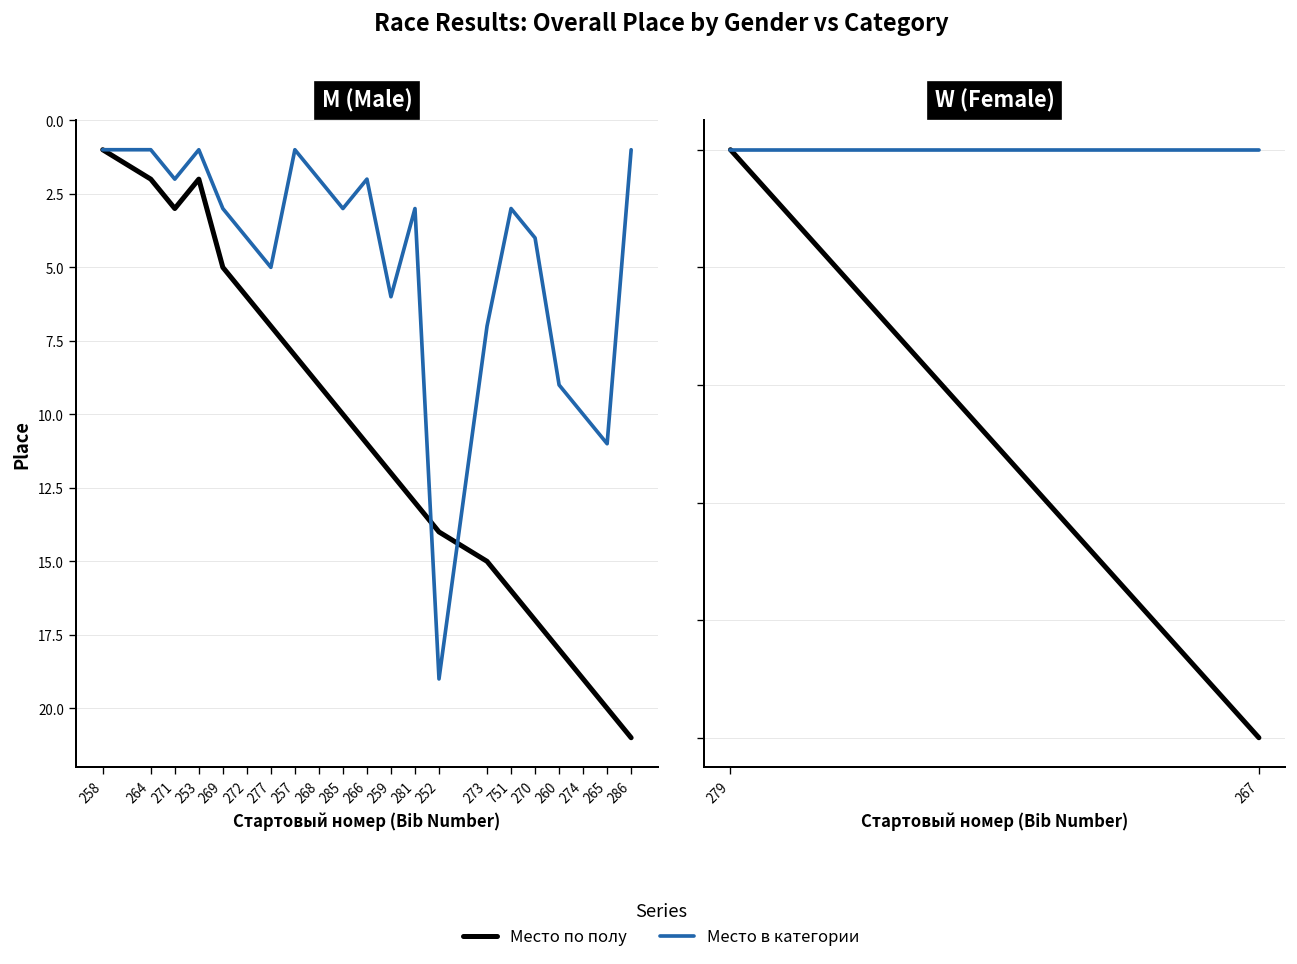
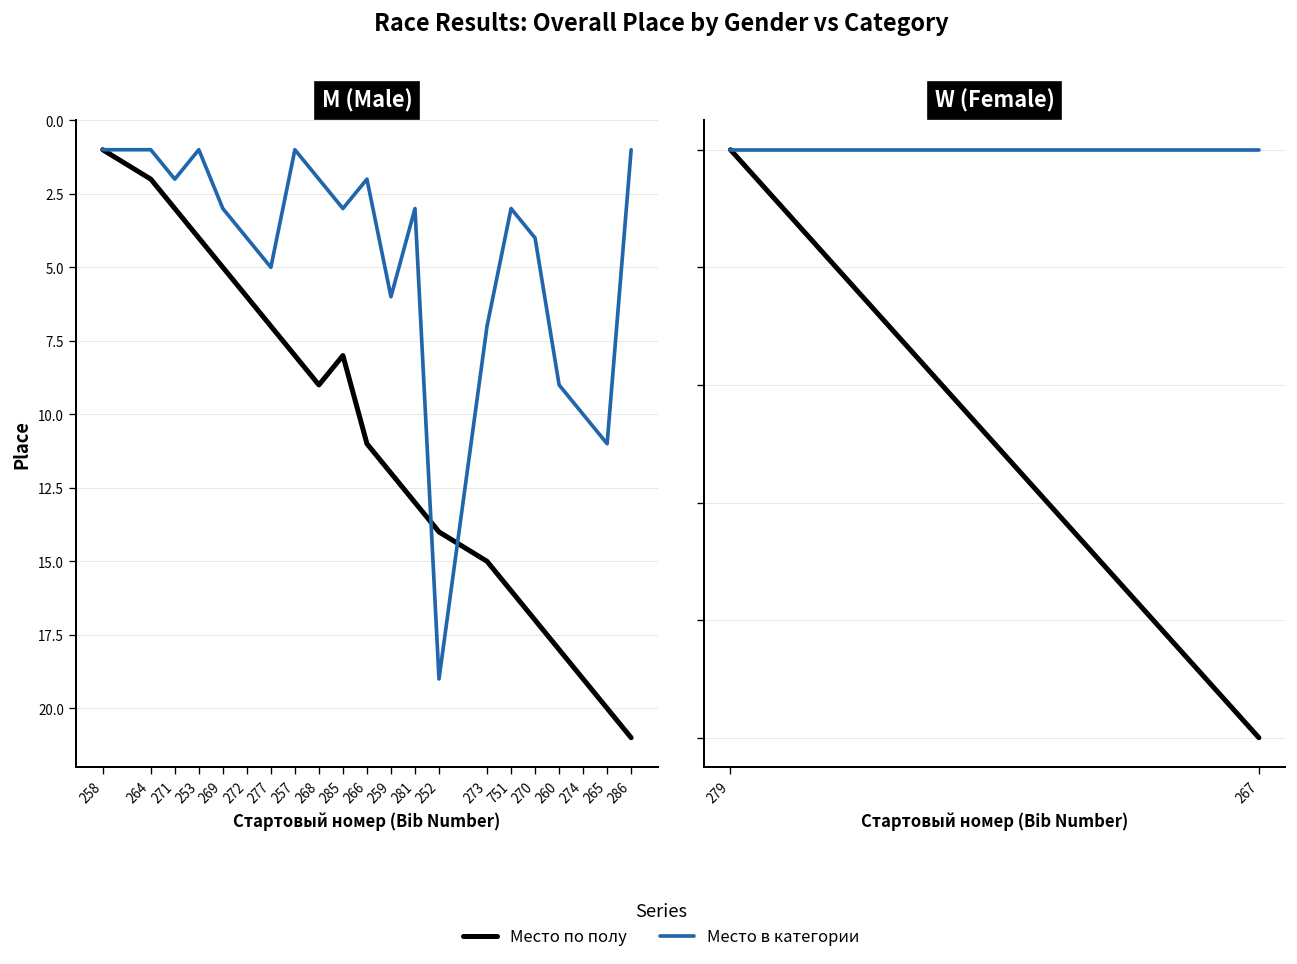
M (Male), Место по полу, 253: 2 -> 4
M (Male), Место по полу, 285: 10 -> 8
